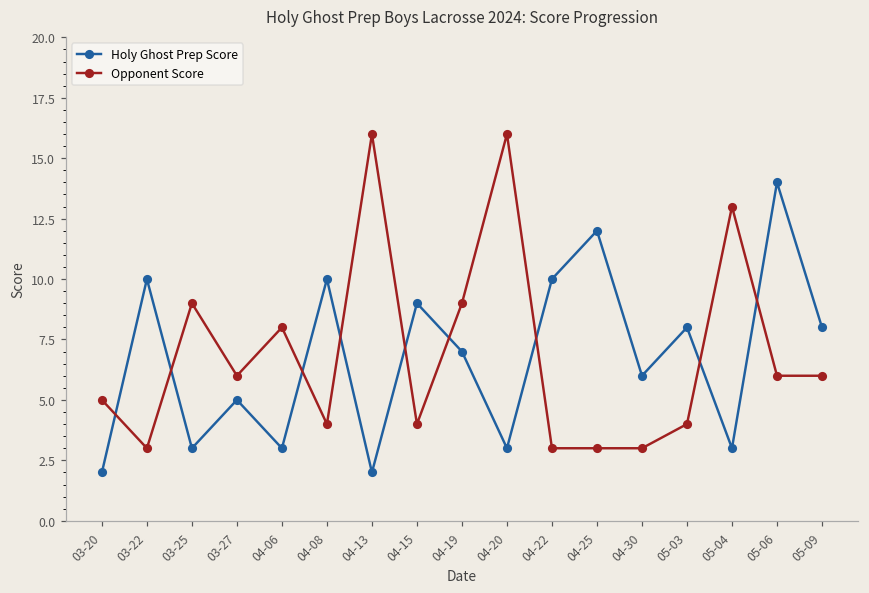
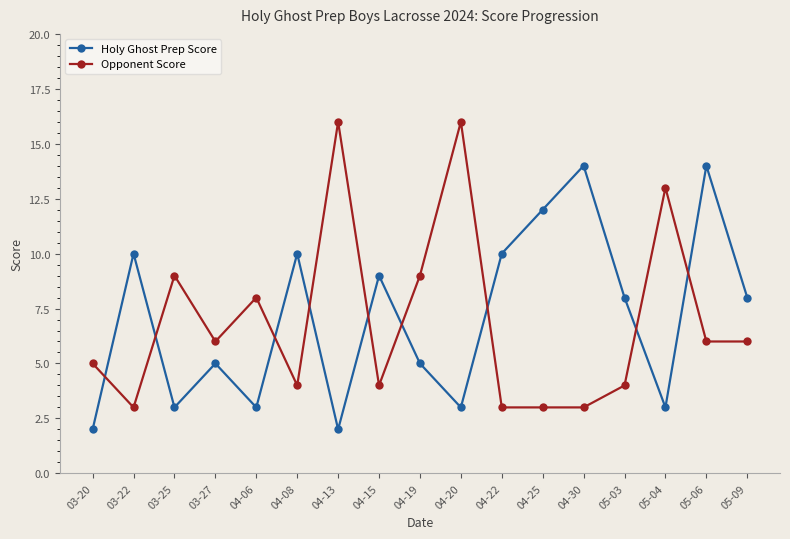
Holy Ghost Prep Score, 04-19: 7 -> 5
Holy Ghost Prep Score, 04-30: 6 -> 14
